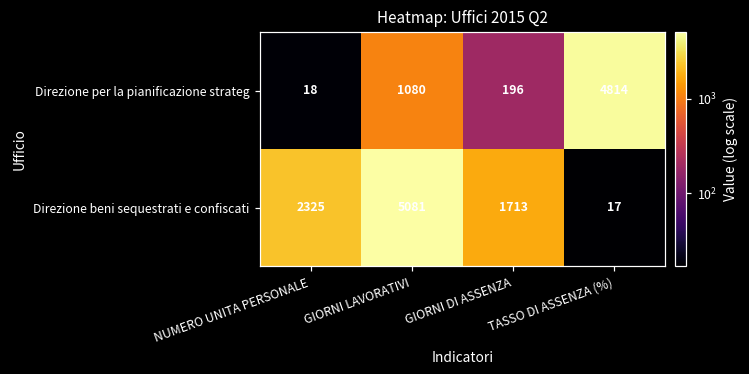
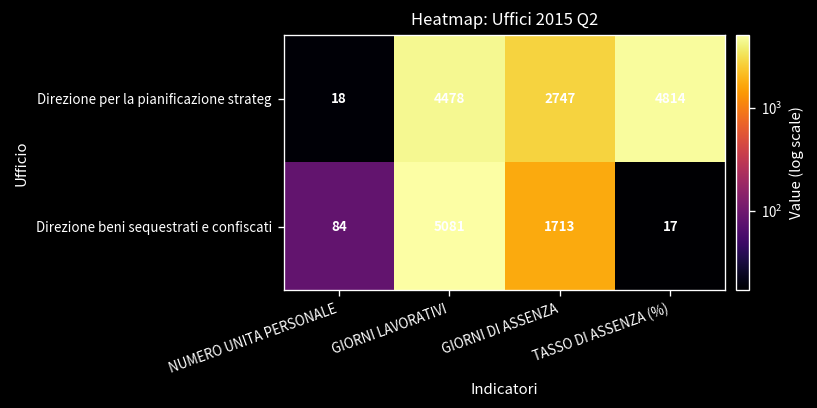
Direzione per la pianificazione strateg, GIORNI LAVORATIVI: 1080 -> 4478
Direzione per la pianificazione strateg, GIORNI DI ASSENZA: 196 -> 2747
Direzione beni sequestrati e confiscati, NUMERO UNITA PERSONALE: 2325 -> 84
